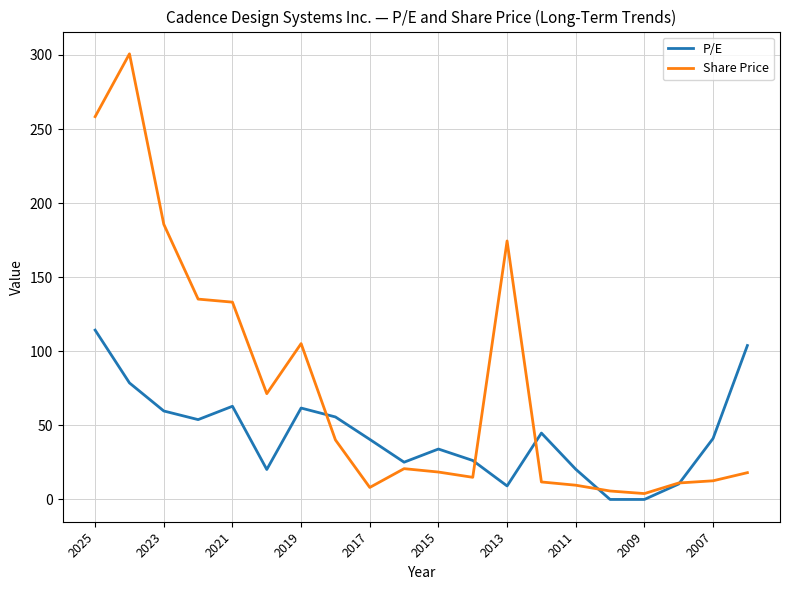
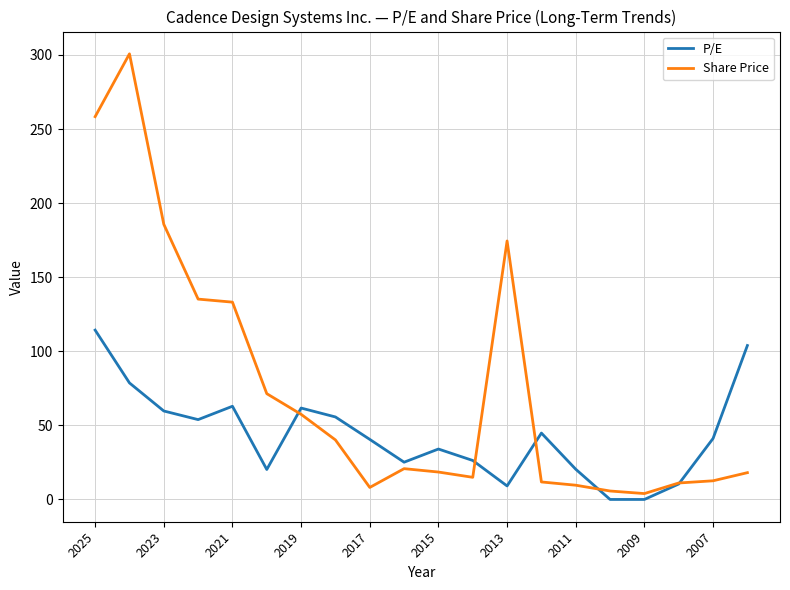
Share Price, 2019: 105 -> 57
